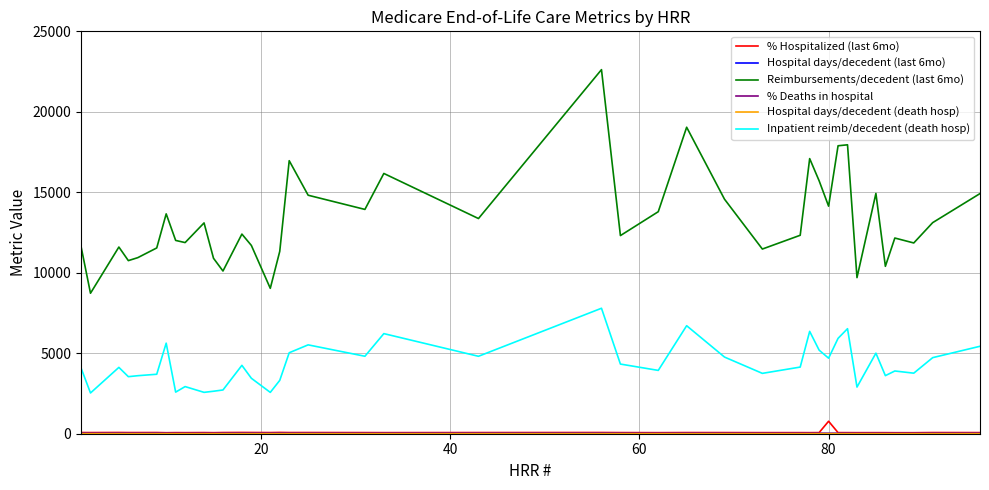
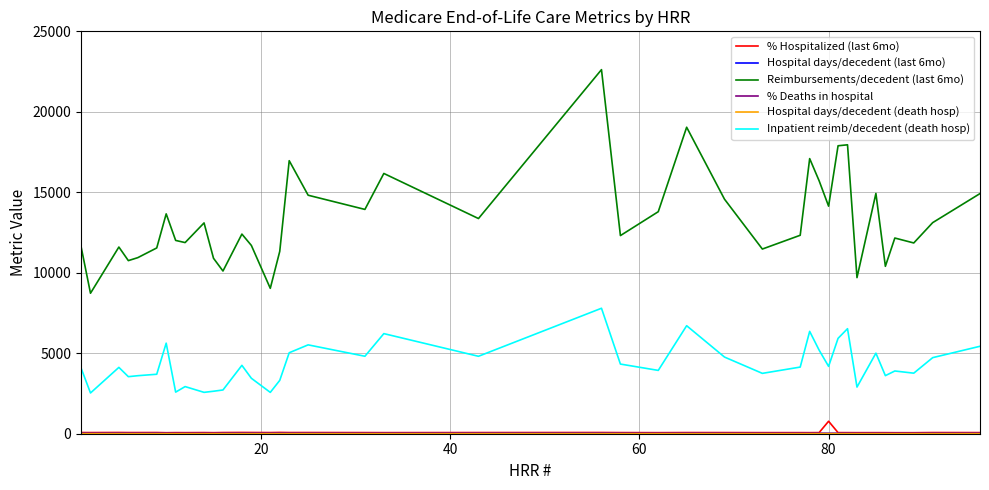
Inpatient reimb/decedent (death hosp), 80: 4700 -> 4200
